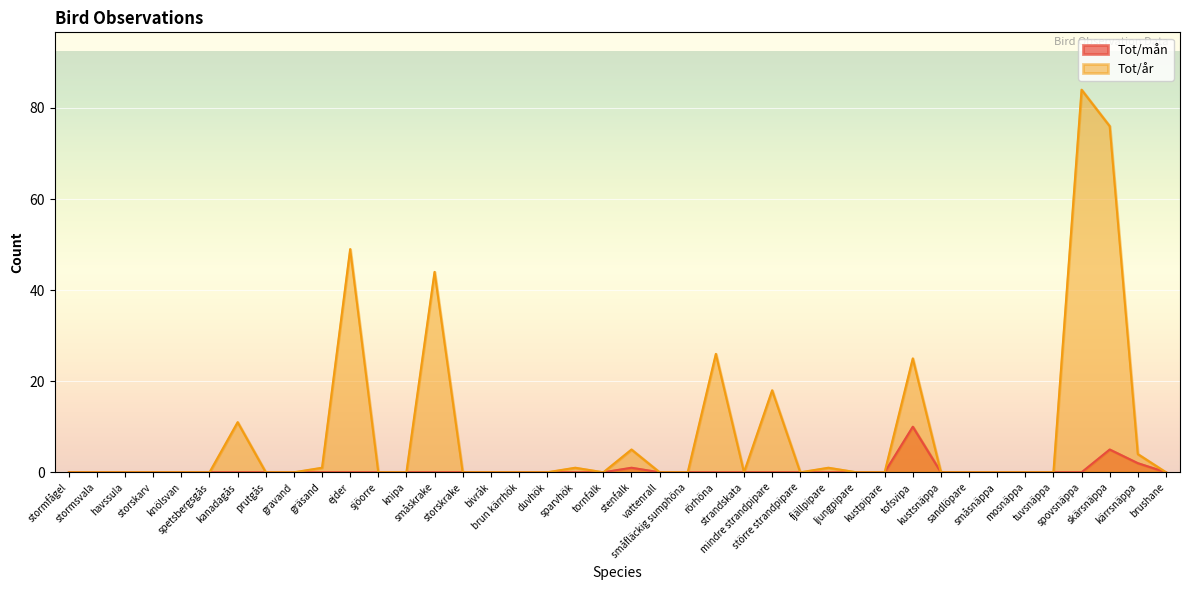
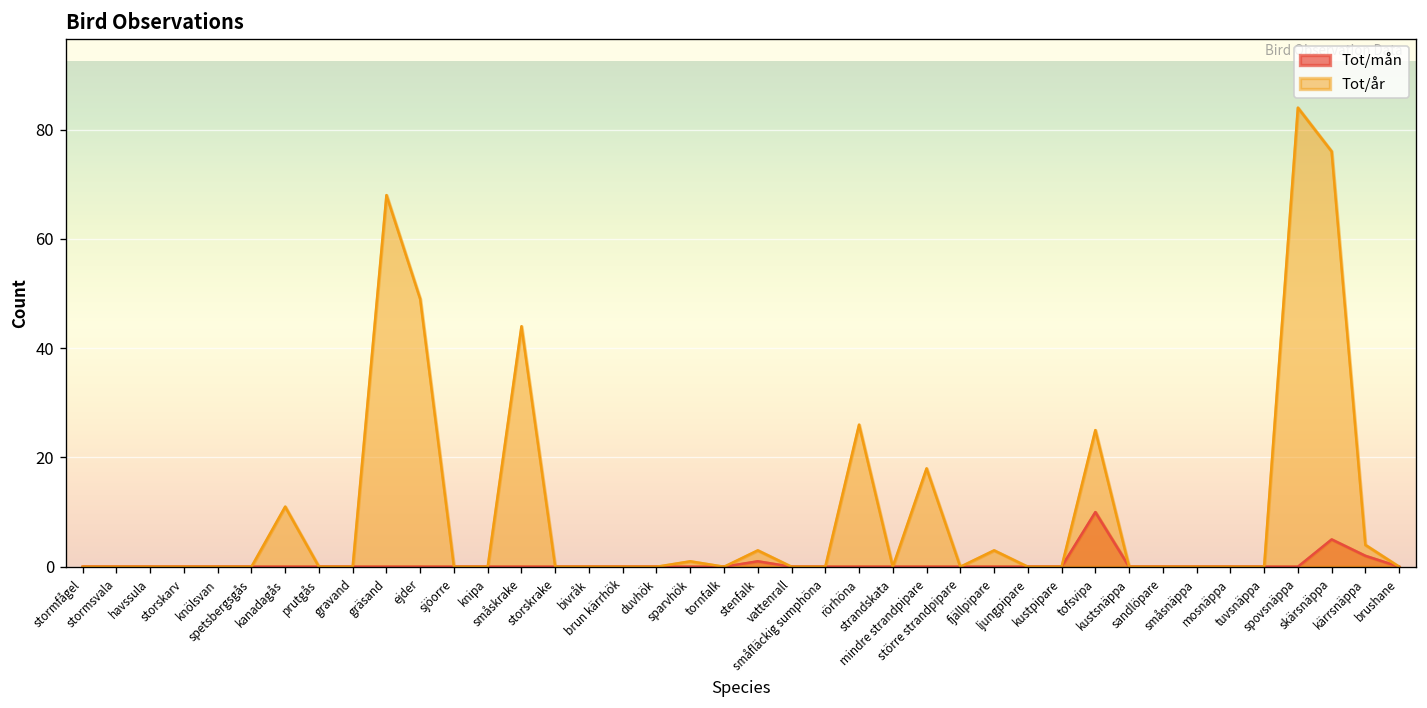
Tot/år, gräsand: 1 -> 68
Tot/år, stenfalk: 5 -> 3
Tot/år, fjällpipare: 1 -> 3
